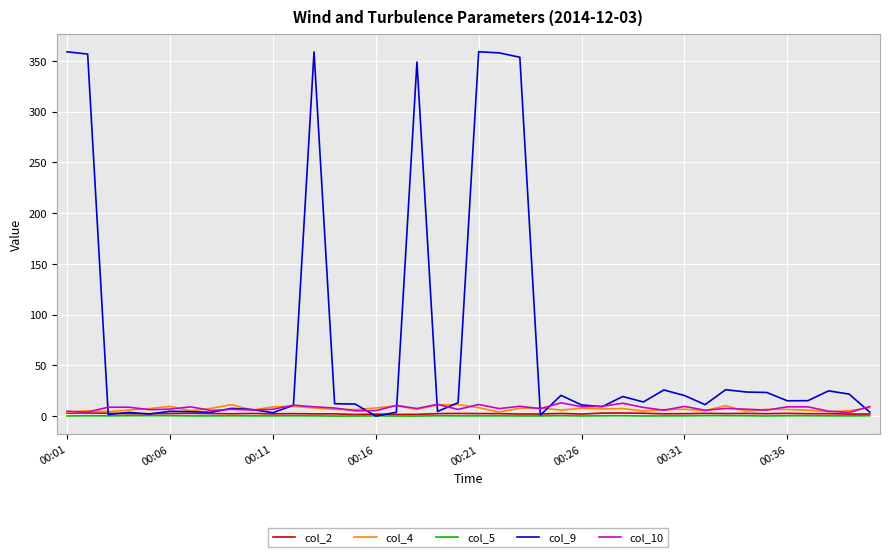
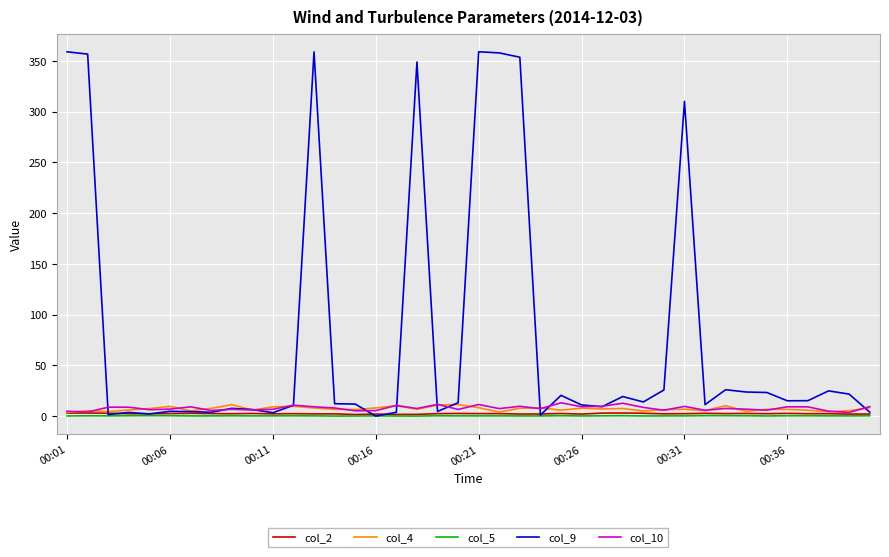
col_9, 00:31: 20 -> 310
